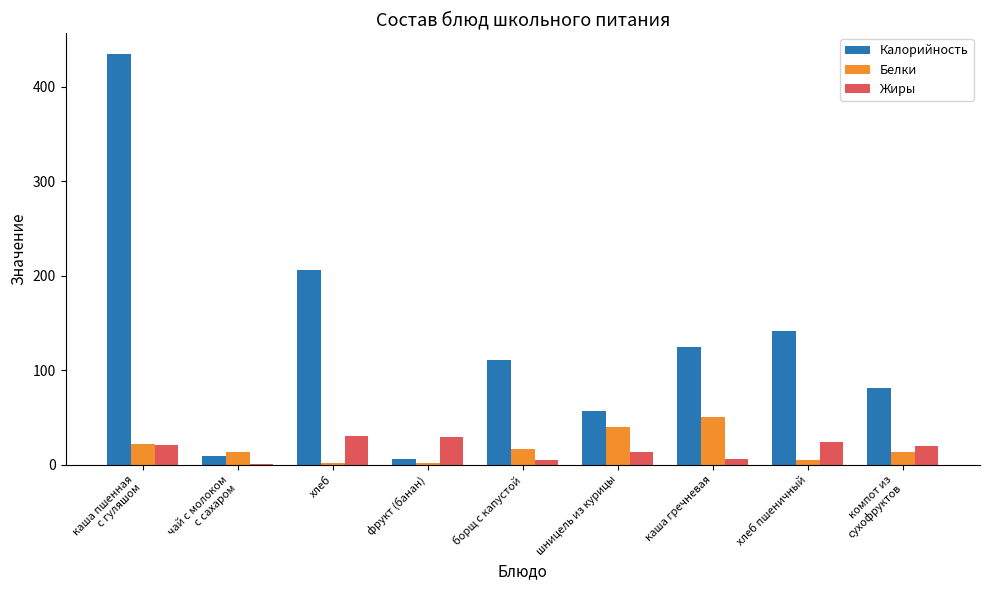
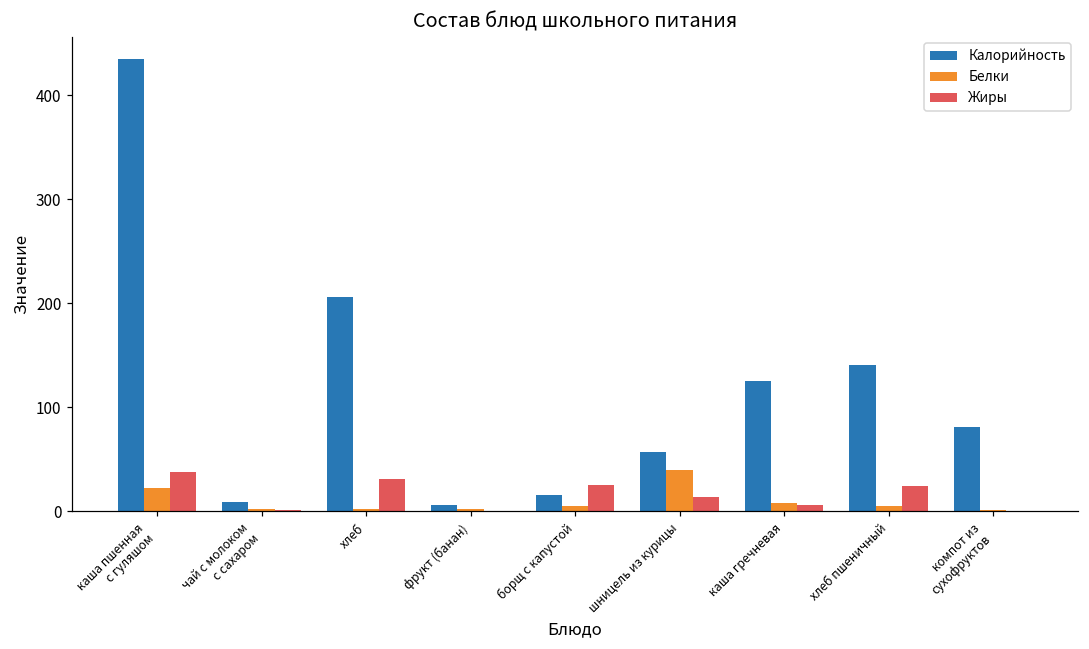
Жиры, каша пшенная с гуляшом: 20 -> 40
Белки, чай с молоком с сахаром: 10 -> 0
Жиры, фрукт (банан): 30 -> 0
Калорийность, борщ с капустой: 110 -> 20
Белки, борщ с капустой: 20 -> 10
Жиры, борщ с капустой: 0 -> 30
Белки, каша гречневая: 50 -> 10
Белки, компот из сухофруктов: 10 -> 0
Жиры, компот из сухофруктов: 20 -> 0
